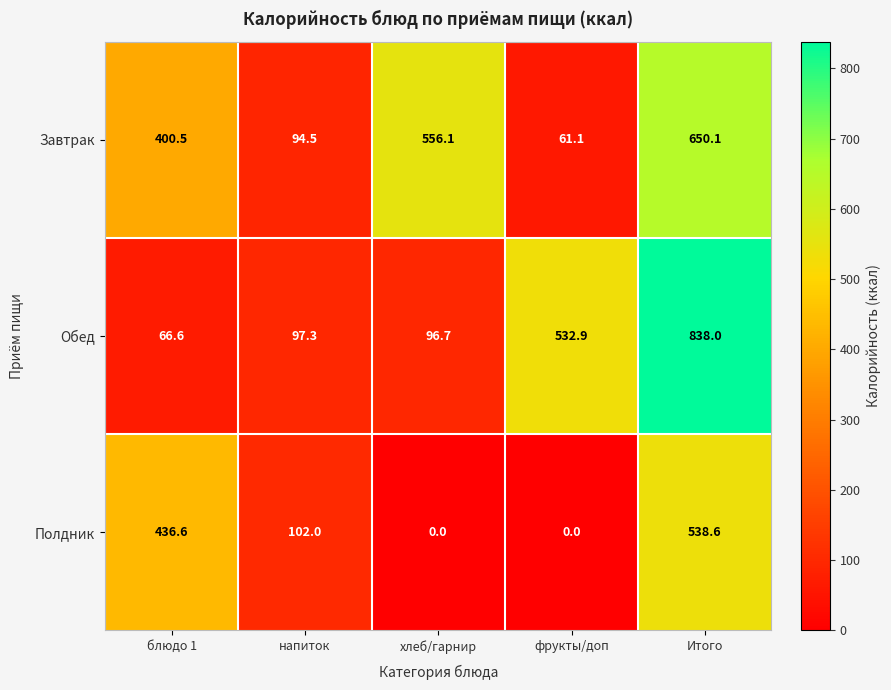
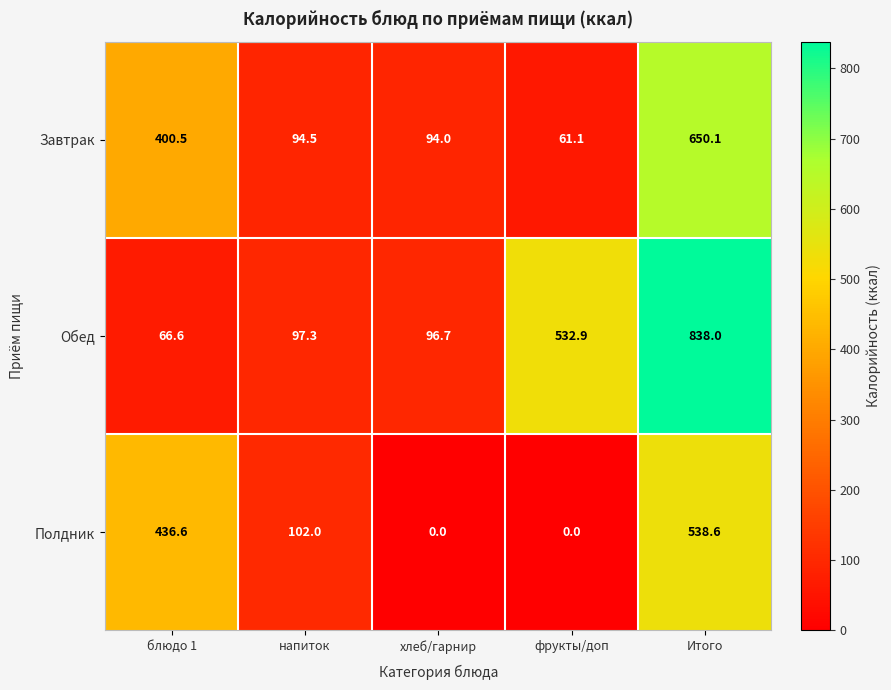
Завтрак, хлеб/гарнир: 556.1 -> 94.0
